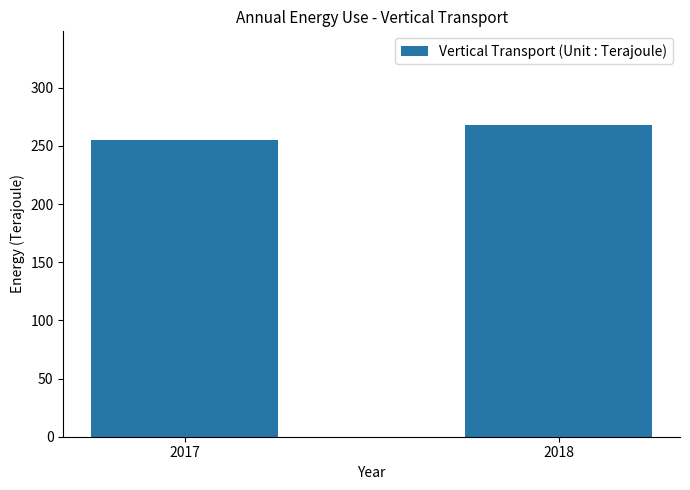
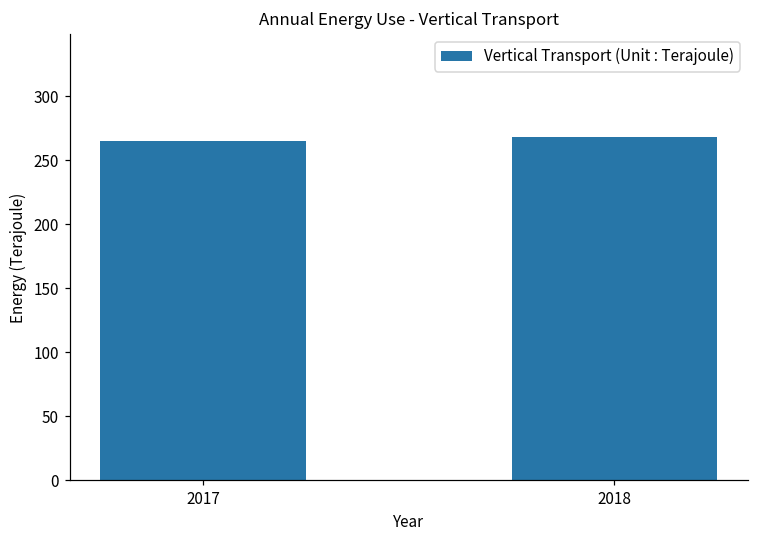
2017: 255 -> 265
